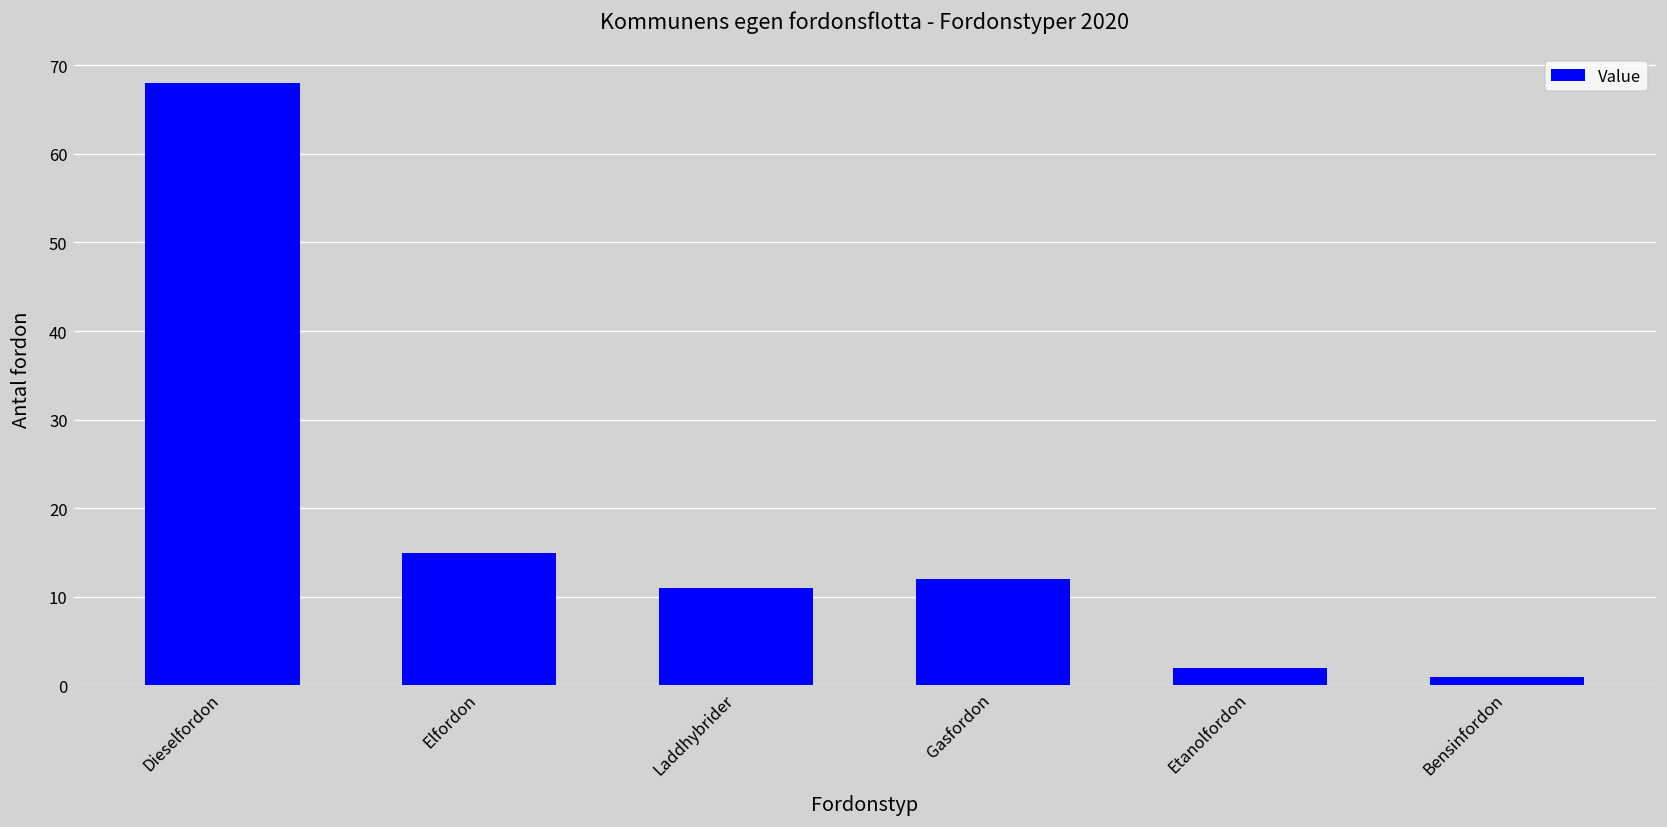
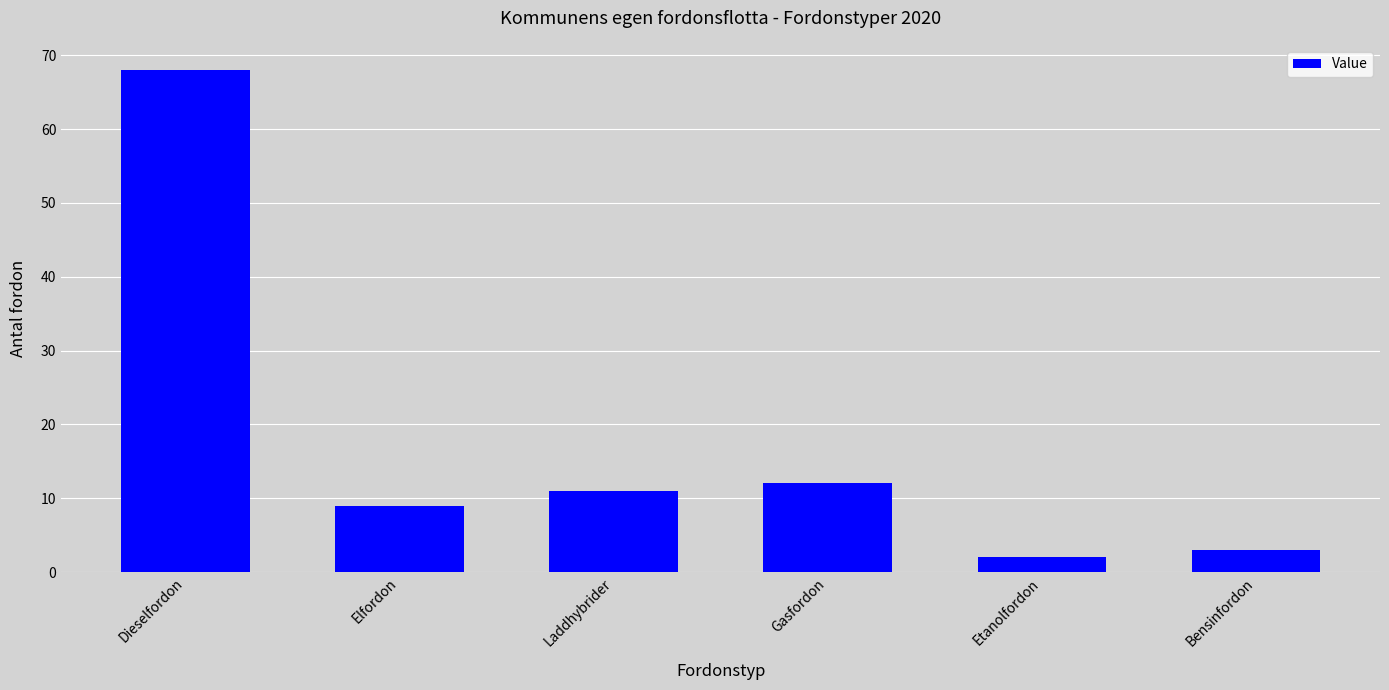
Elfordon: 15 -> 9
Bensinfordon: 1 -> 3
